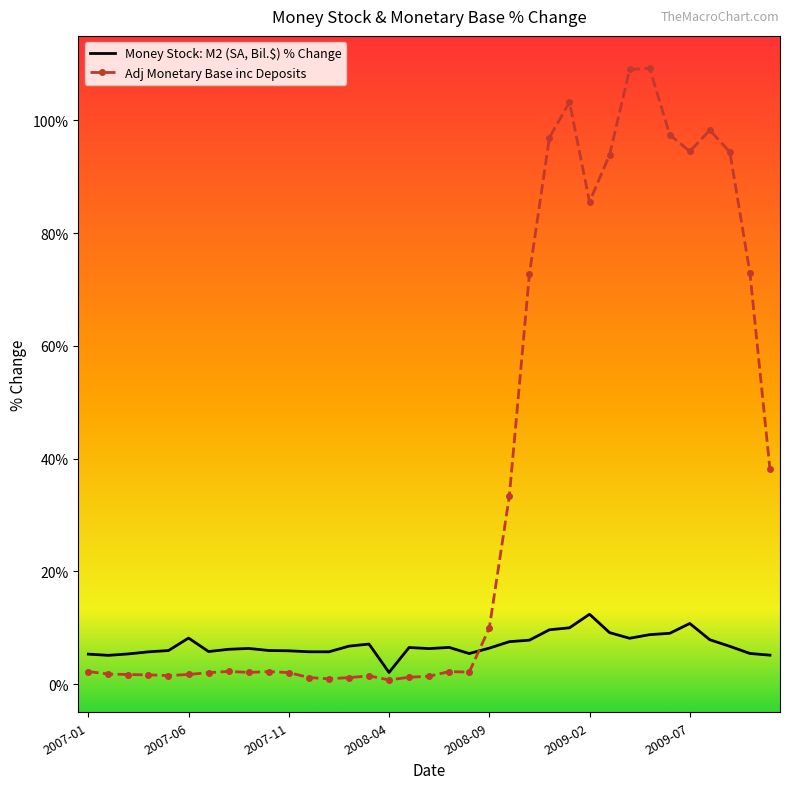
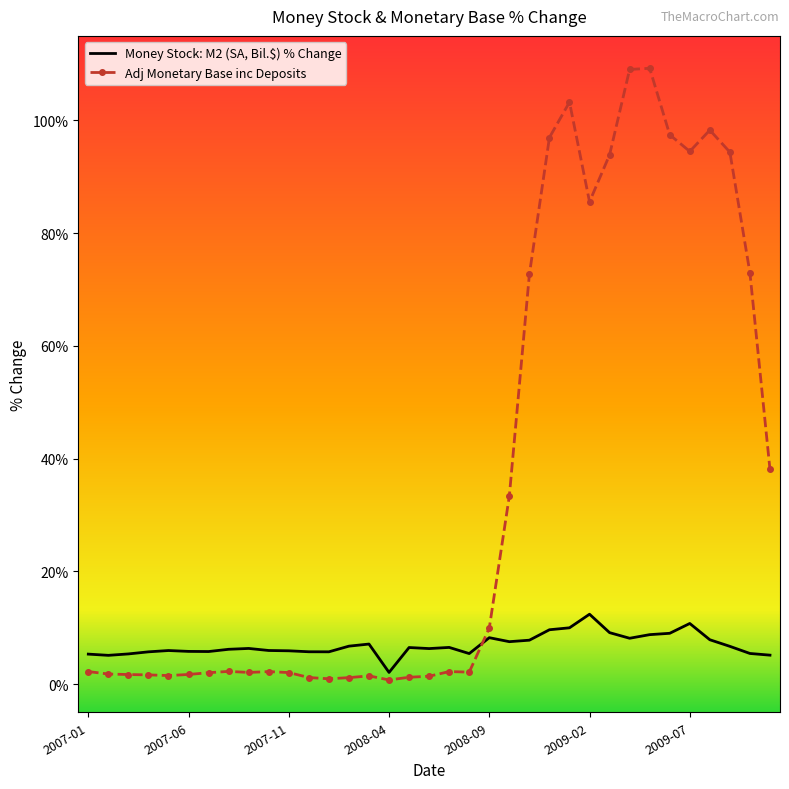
Money Stock: M2 (SA, Bil.$) % Change, 2007-06: 8% -> 6%
Money Stock: M2 (SA, Bil.$) % Change, 2008-09: 6% -> 8%
